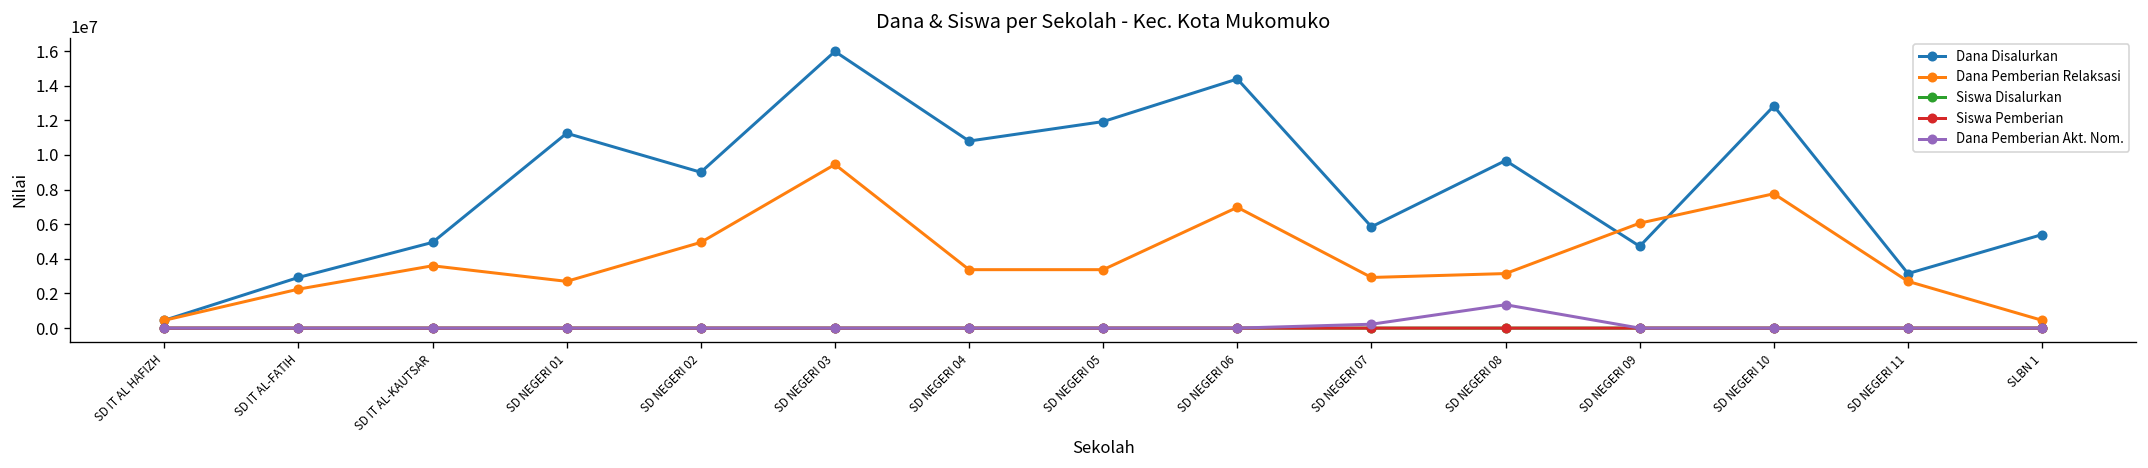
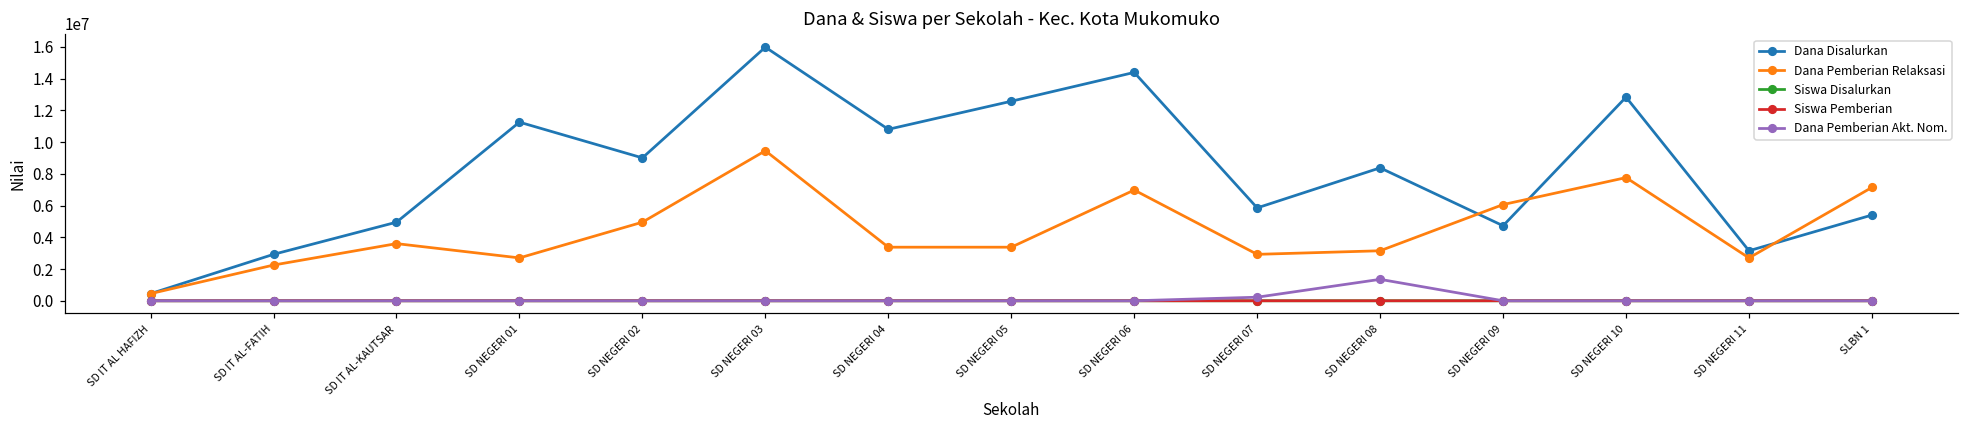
Dana Disalurkan, SD NEGERI 05: 11900000 -> 12600000
Dana Disalurkan, SD NEGERI 08: 9700000 -> 8400000
Dana Pemberian Relaksasi, SLBN 1: 500000 -> 7100000
